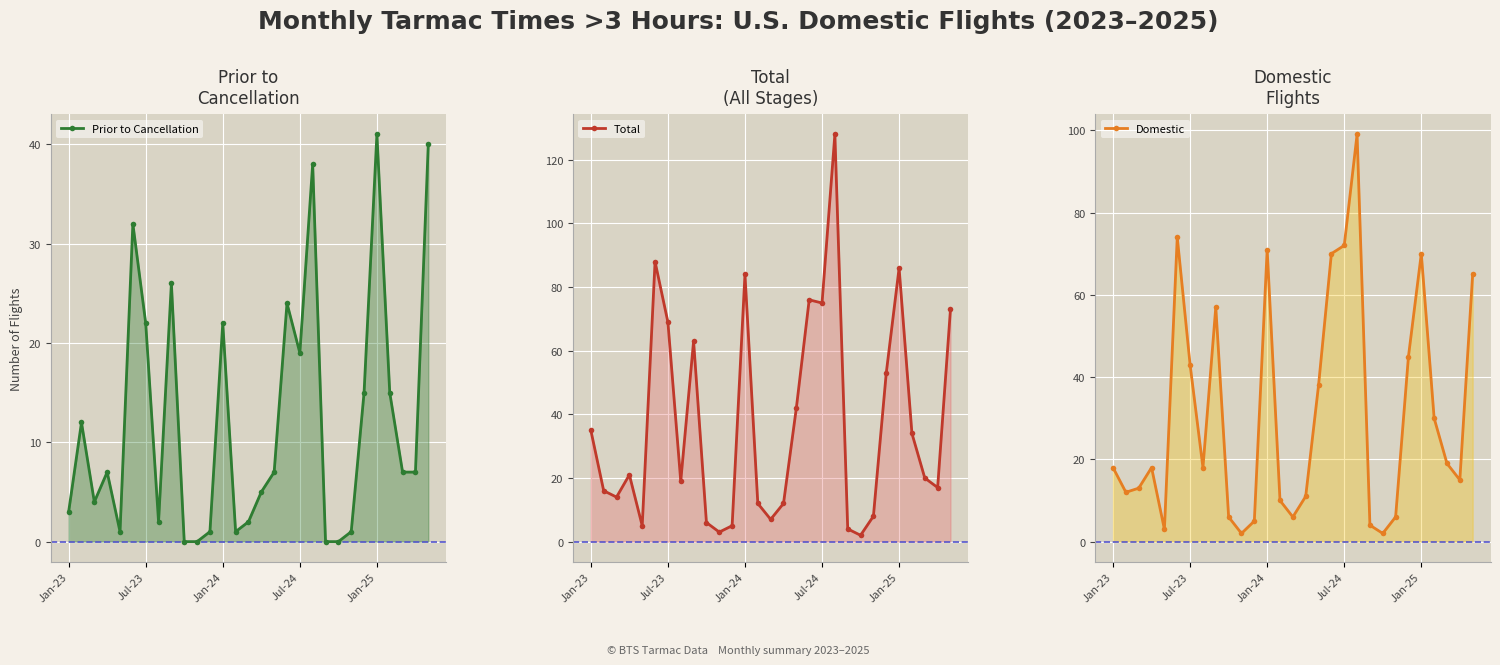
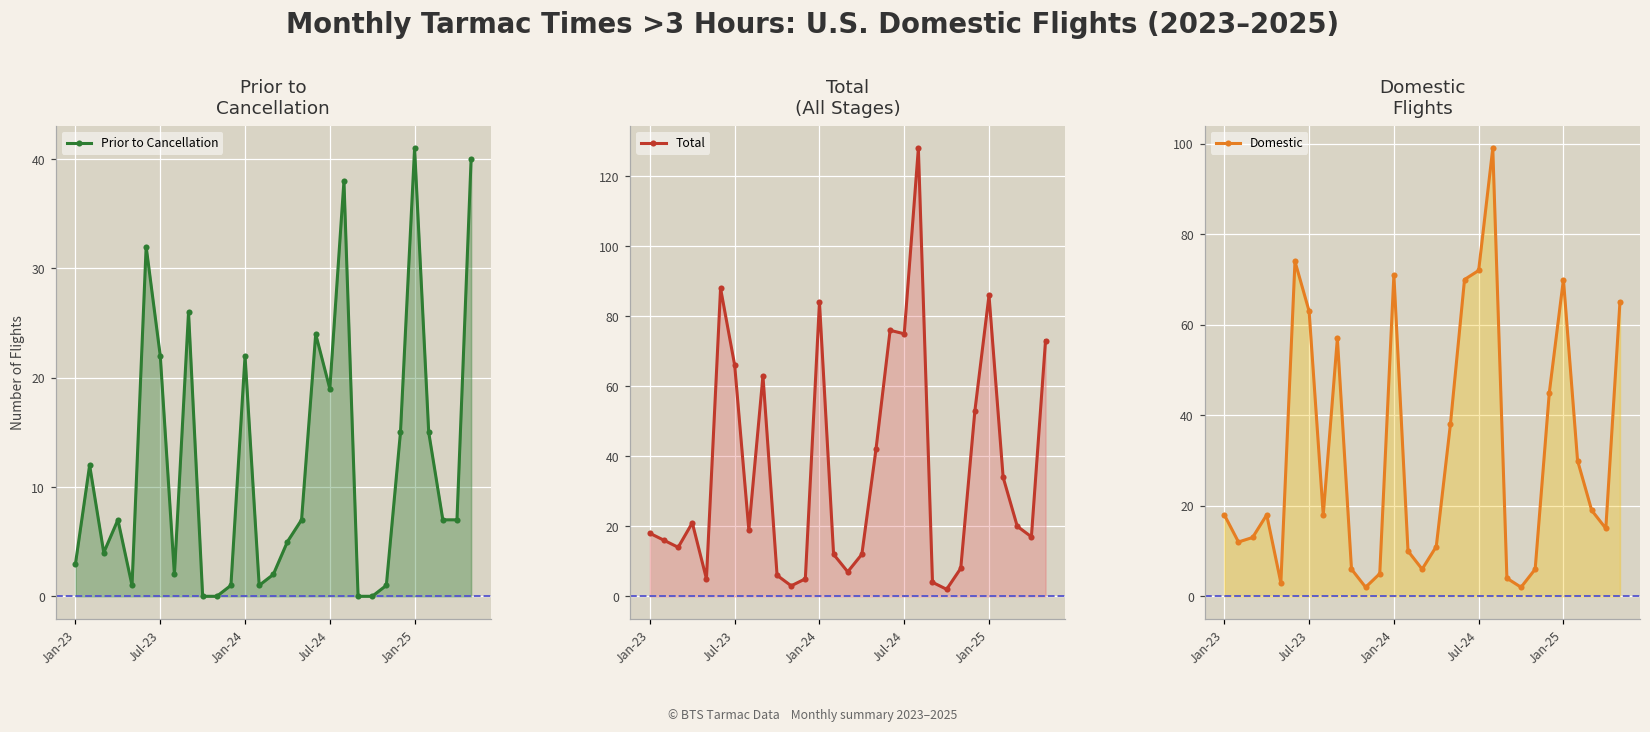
Total (All Stages), Jan-23: 35 -> 18
Total (All Stages), Jul-23: 69 -> 66
Domestic Flights, Jul-23: 43 -> 63
